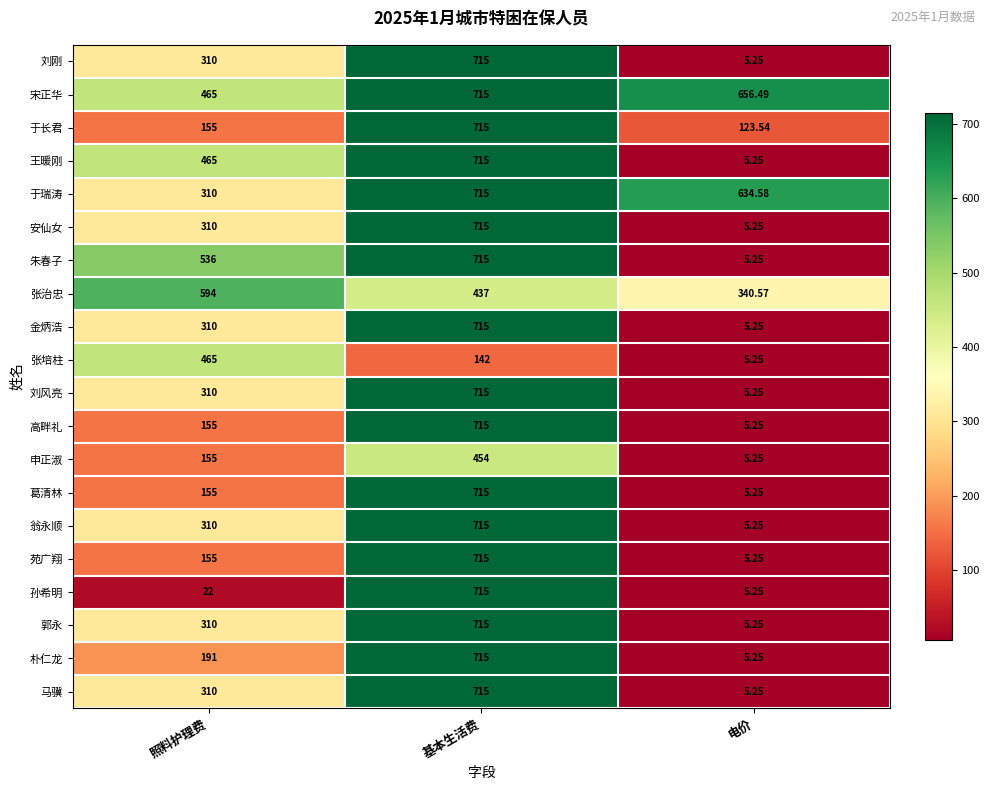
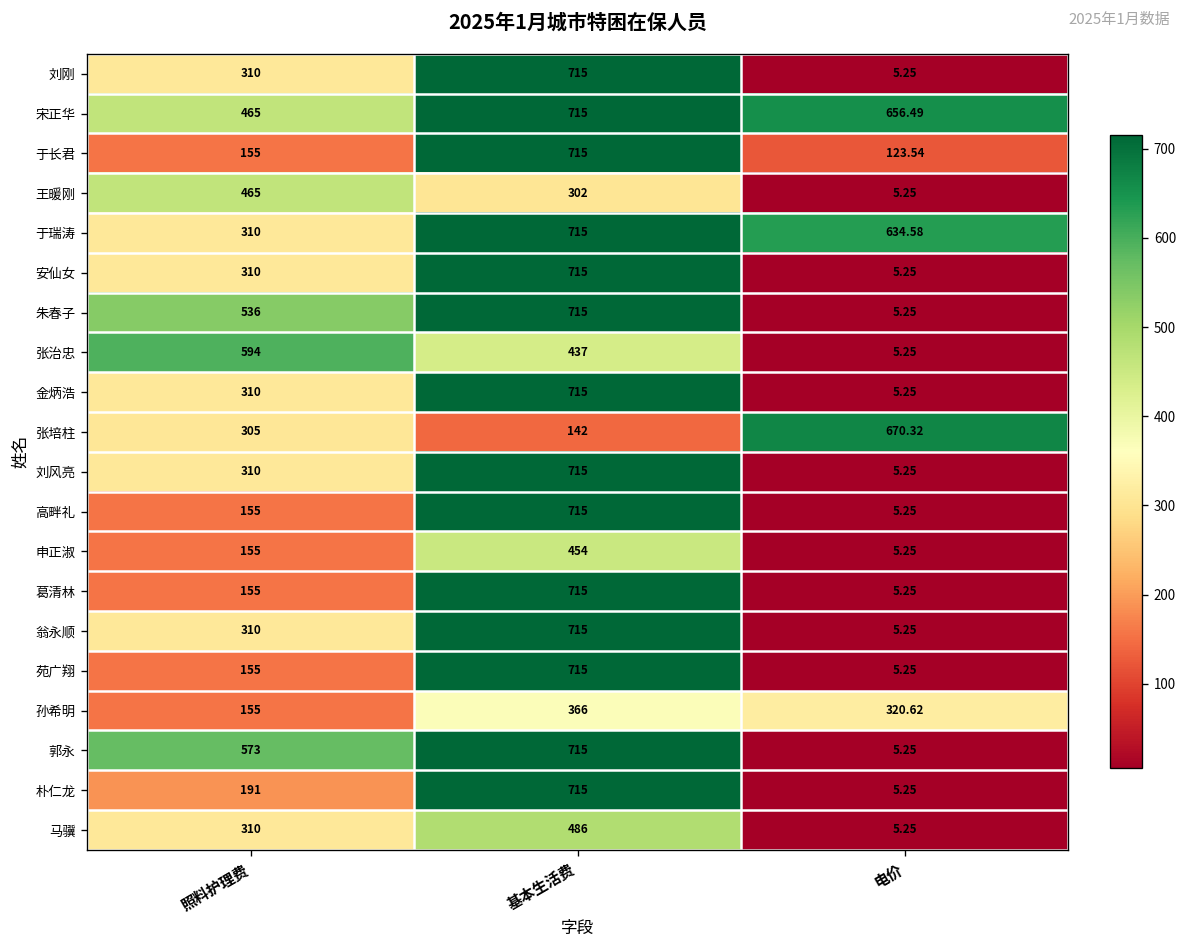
王暖刚, 基本生活费: 715 -> 302
张治忠, 电价: 340.57 -> 5.25
张培柱, 照料护理费: 465 -> 305
张培柱, 电价: 5.25 -> 670.32
孙希明, 照料护理费: 22 -> 155
孙希明, 基本生活费: 715 -> 366
孙希明, 电价: 5.25 -> 320.62
郭永, 照料护理费: 310 -> 573
马骥, 基本生活费: 715 -> 486
